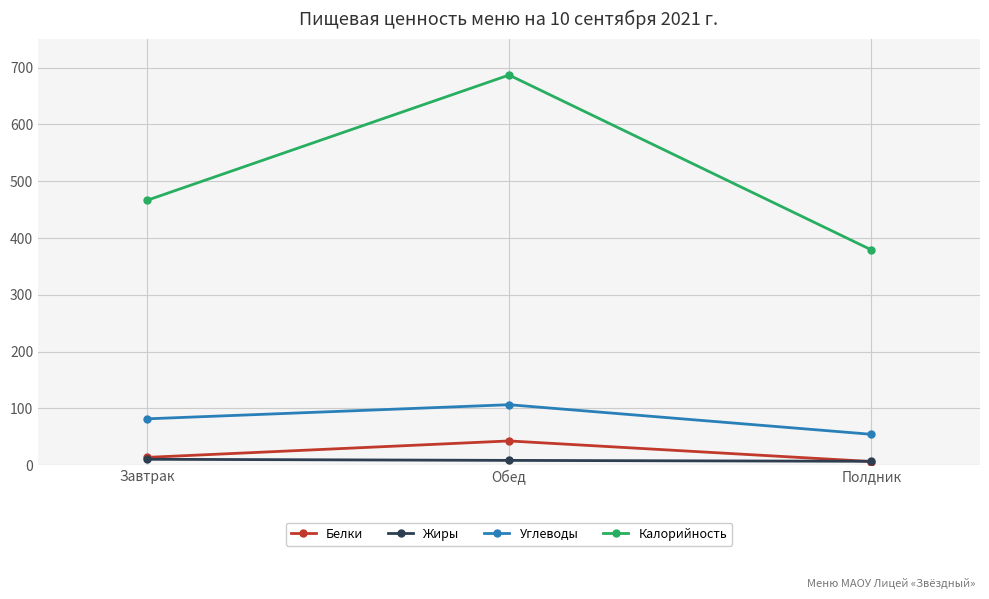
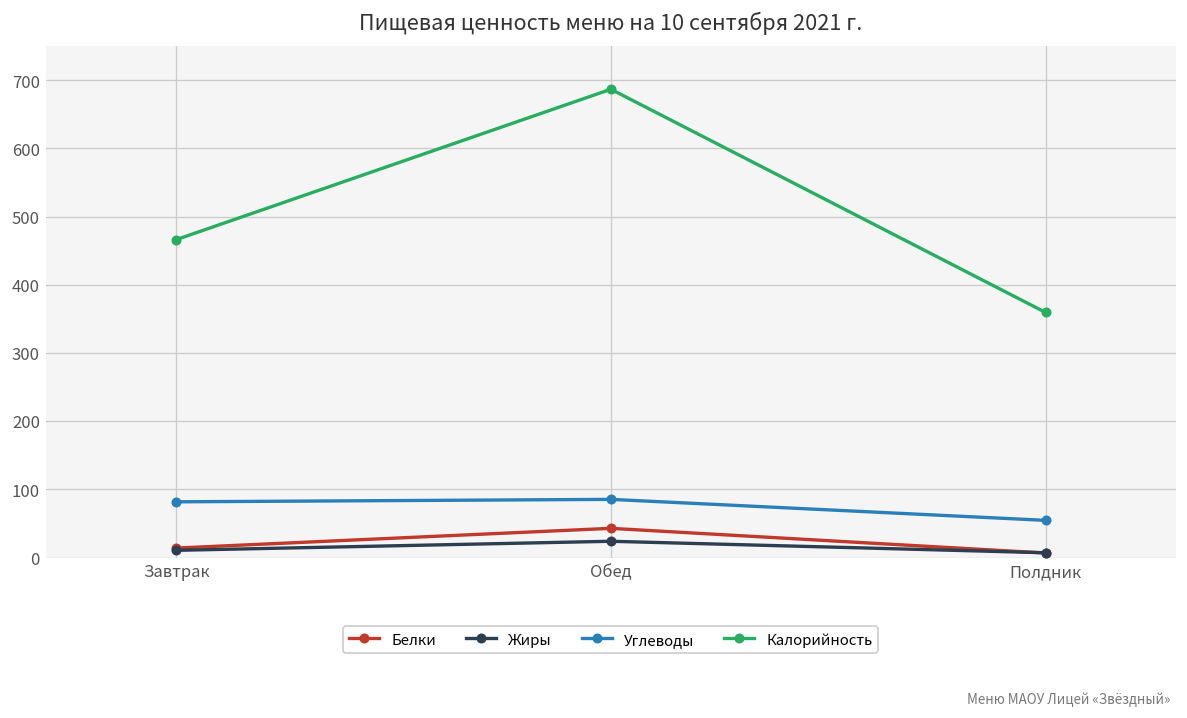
Жиры, Обед: 10 -> 20
Углеводы, Обед: 110 -> 90
Калорийность, Полдник: 380 -> 360
